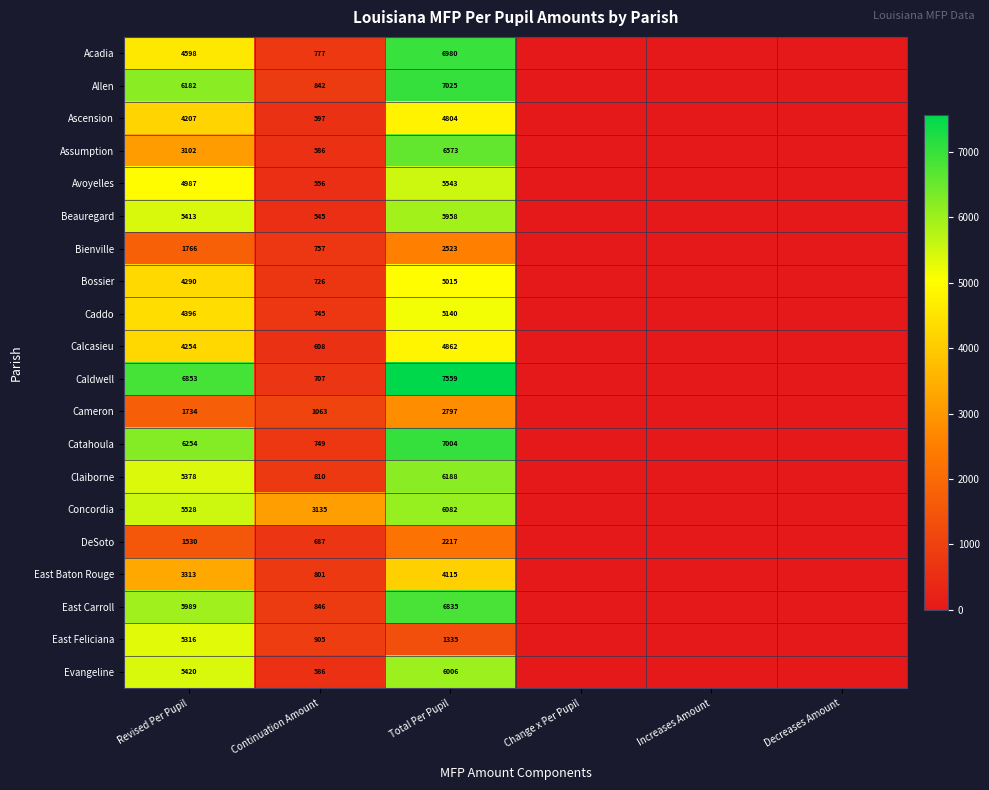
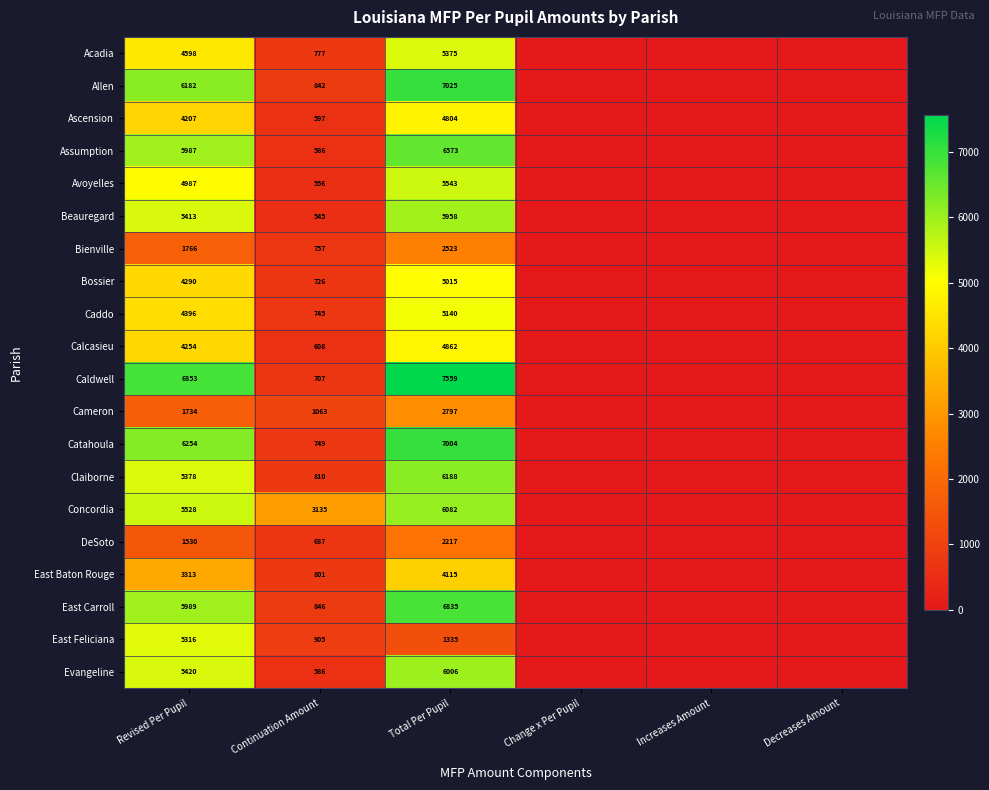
Acadia, Total Per Pupil: 6980 -> 5375
Assumption, Revised Per Pupil: 3102 -> 5987
